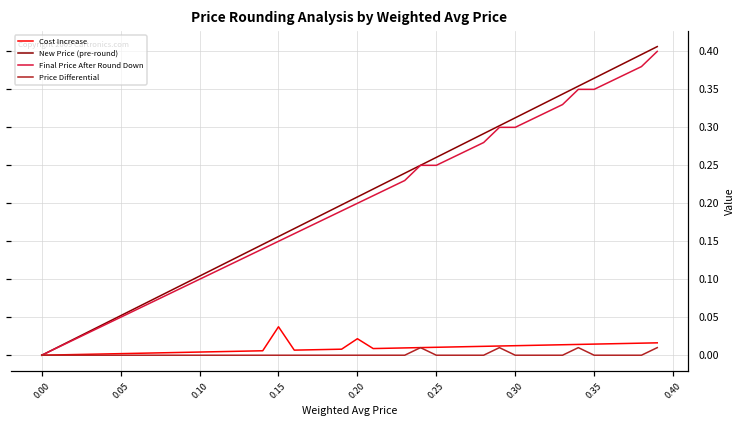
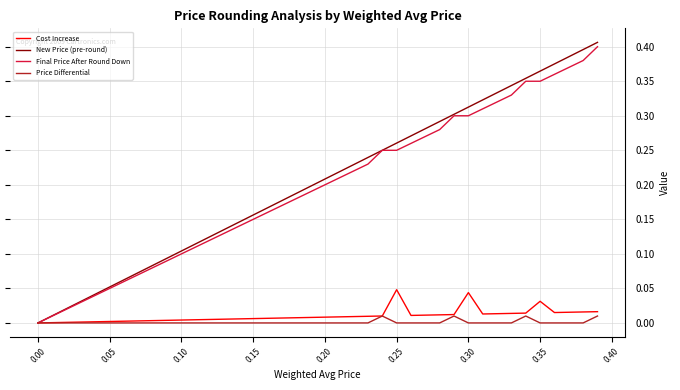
Cost Increase, 0.15: 0.04 -> 0.01
Cost Increase, 0.20: 0.02 -> 0.01
Cost Increase, 0.25: 0.01 -> 0.05
Cost Increase, 0.30: 0.01 -> 0.04
Cost Increase, 0.35: 0.01 -> 0.03
